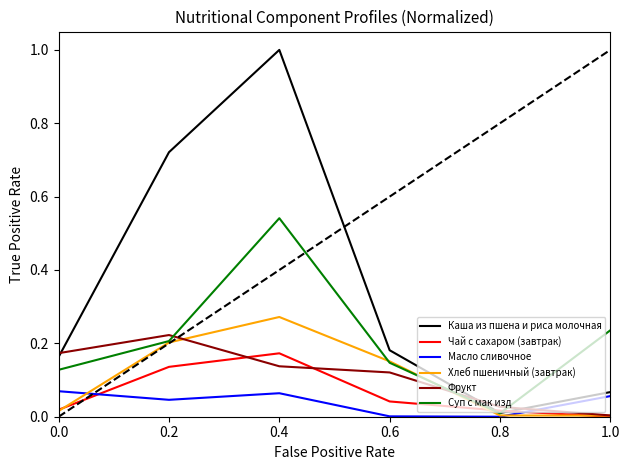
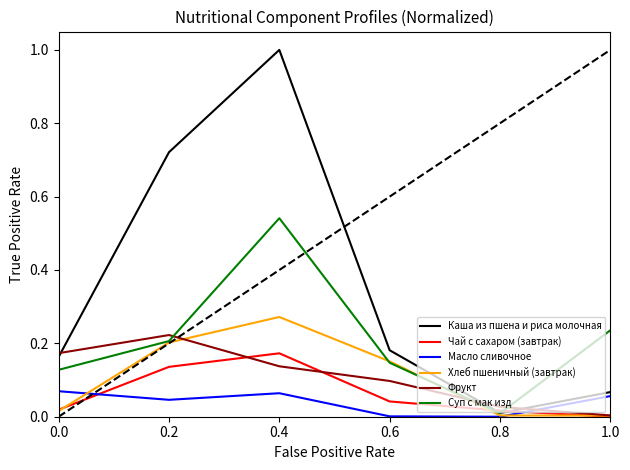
Фрукт, 0.6: 0.12 -> 0.10
